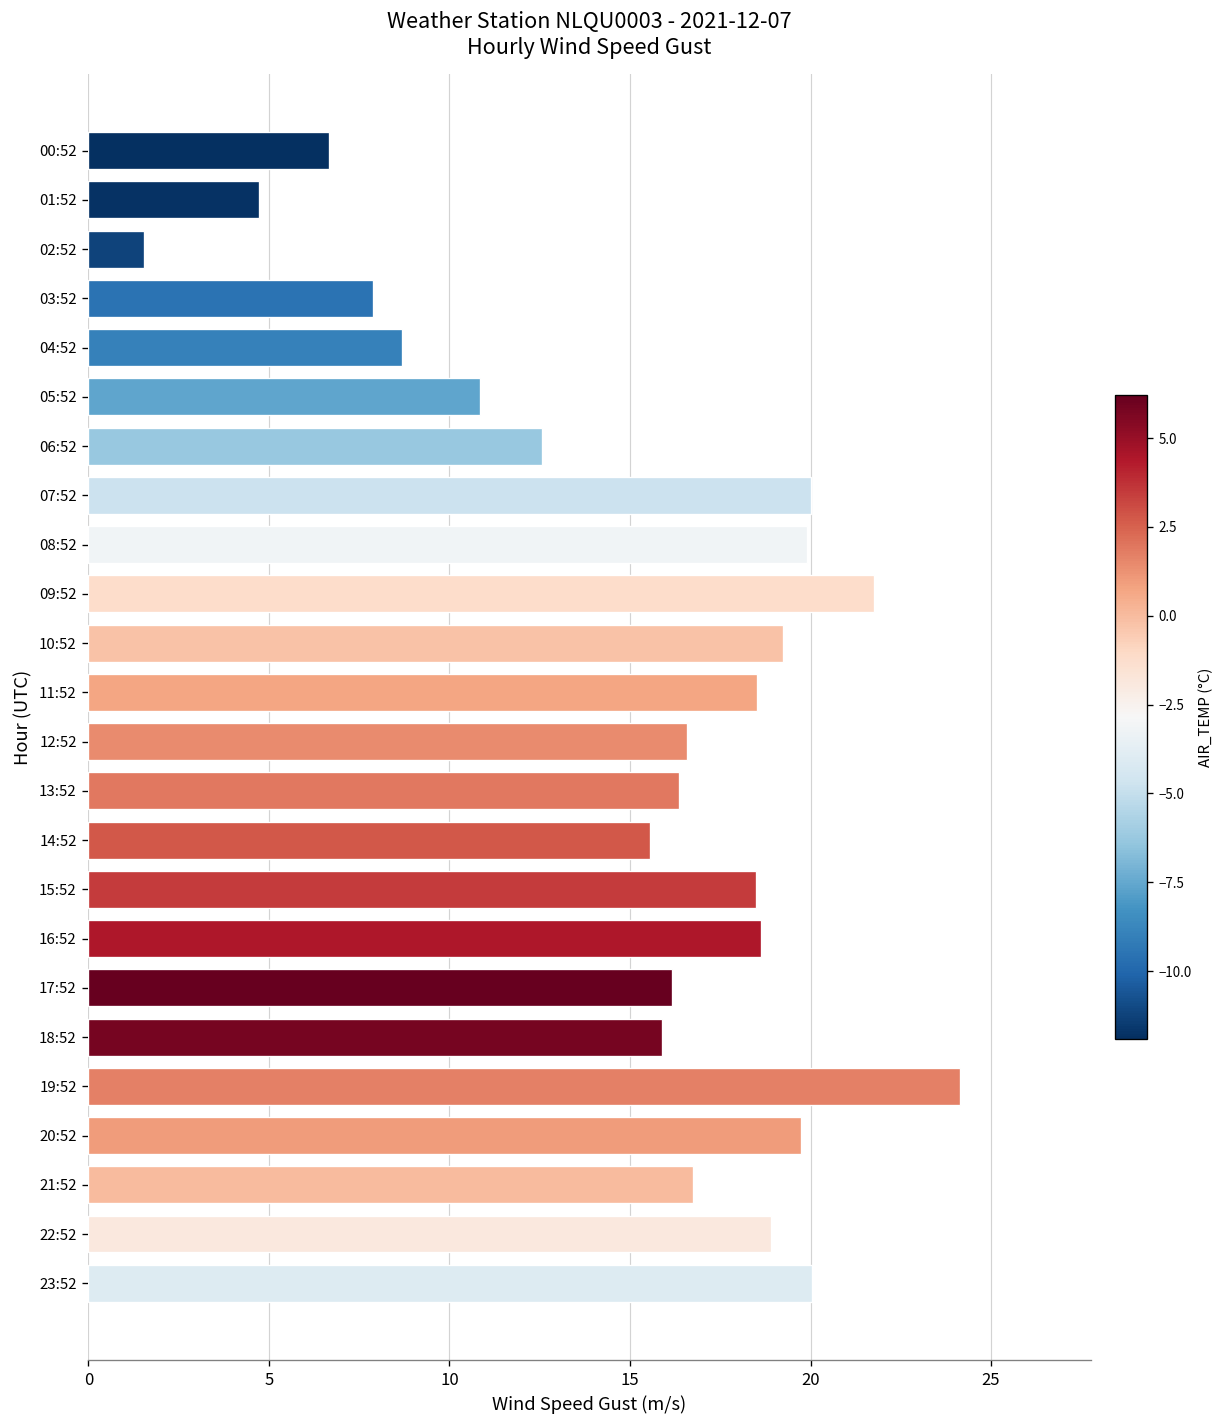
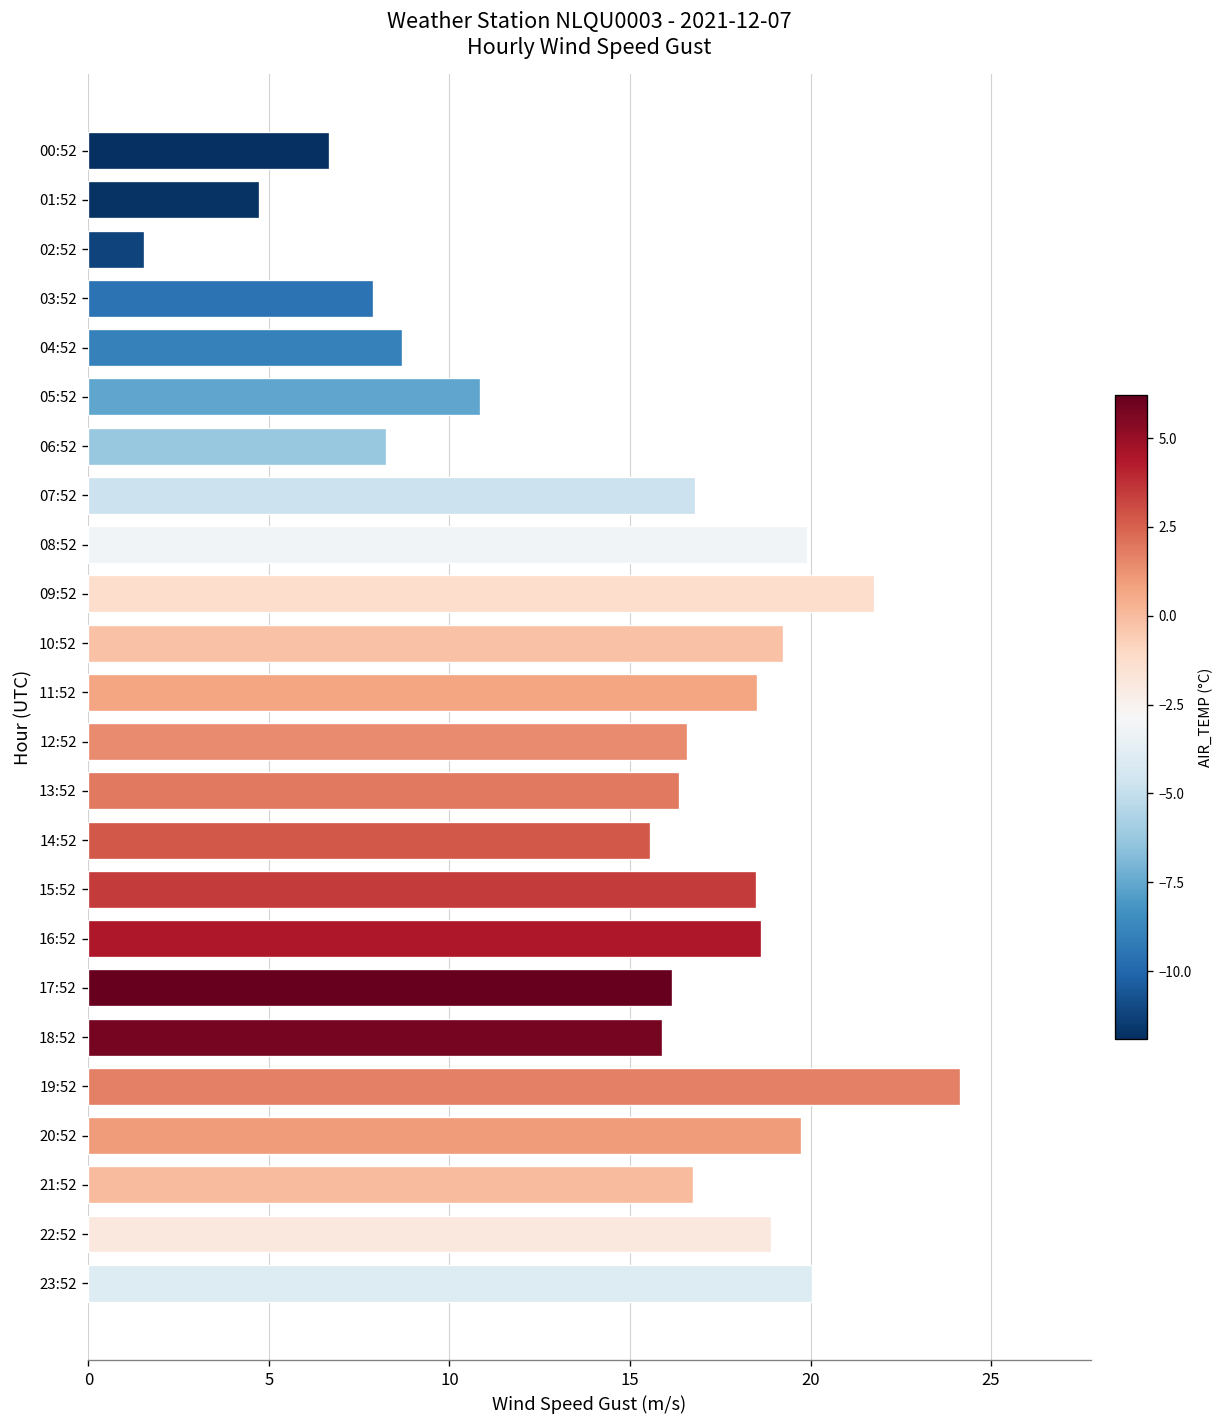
06:52: 12.6 -> 8.2
07:52: 20.0 -> 16.8
